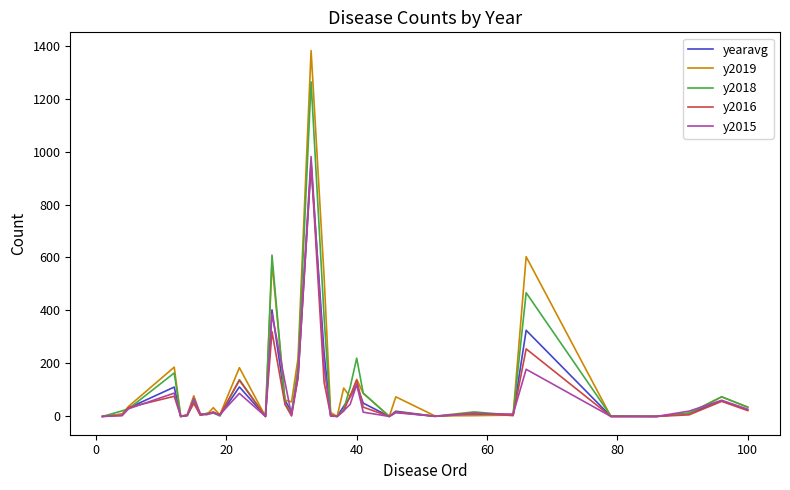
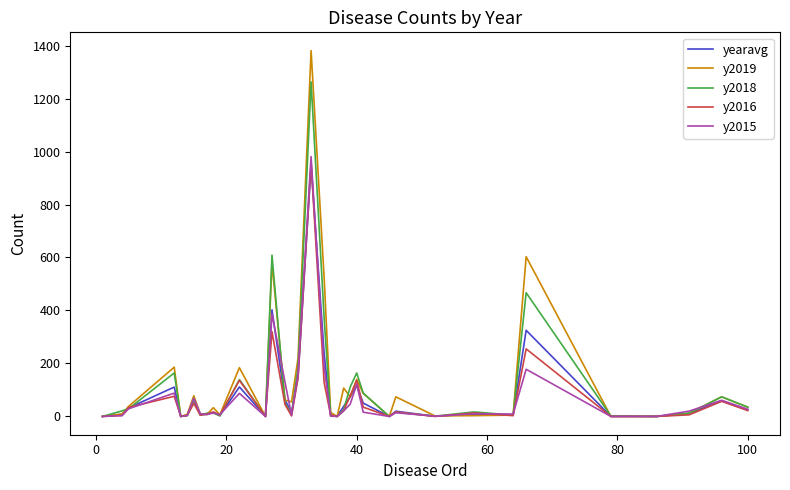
y2018, 40: 220 -> 160
